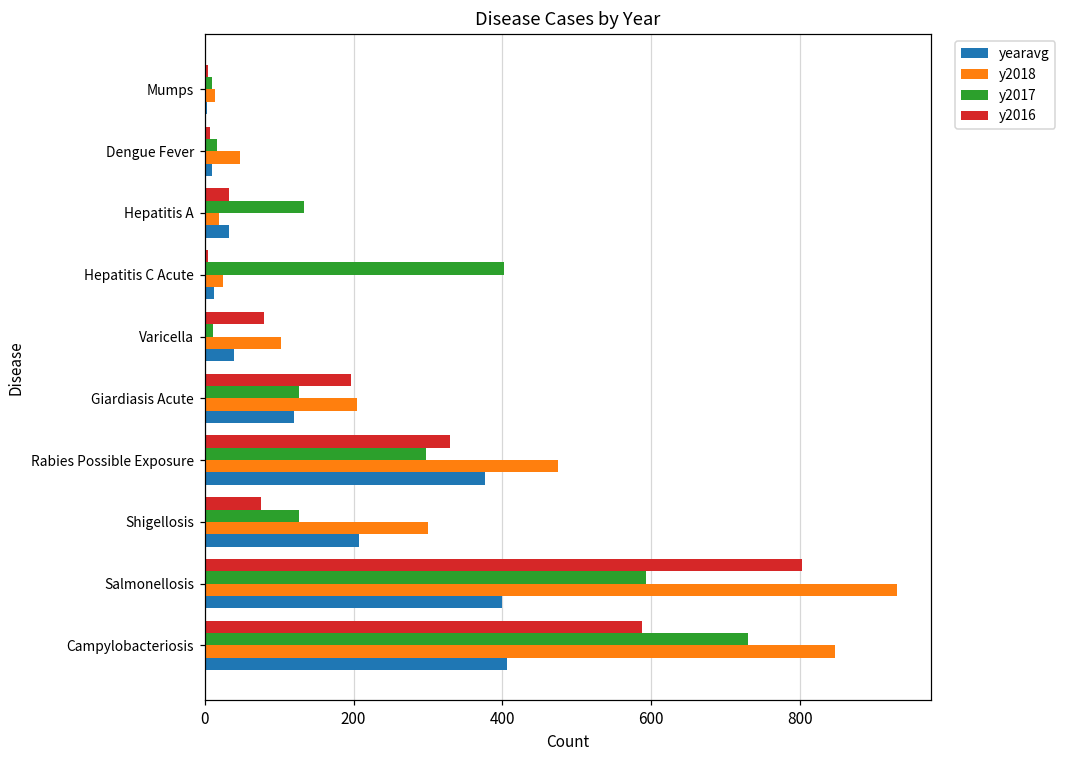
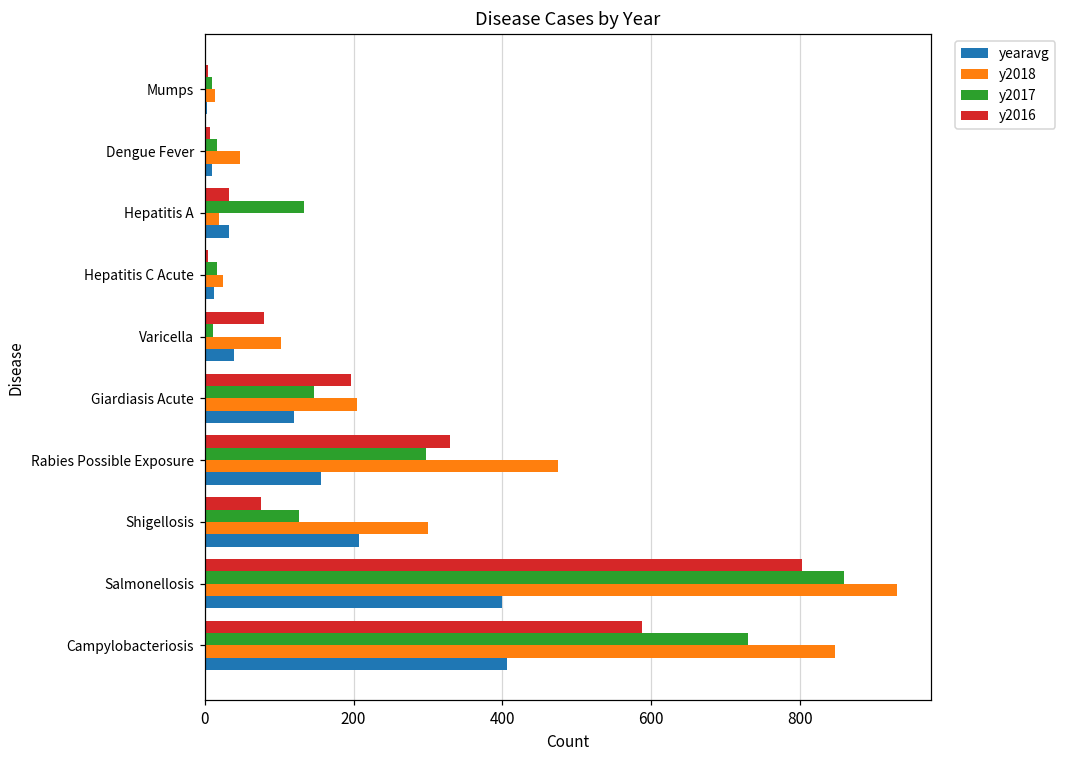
y2017, Hepatitis C Acute: 400 -> 20
y2017, Giardiasis Acute: 130 -> 150
yearavg, Rabies Possible Exposure: 380 -> 160
y2017, Salmonellosis: 590 -> 860
